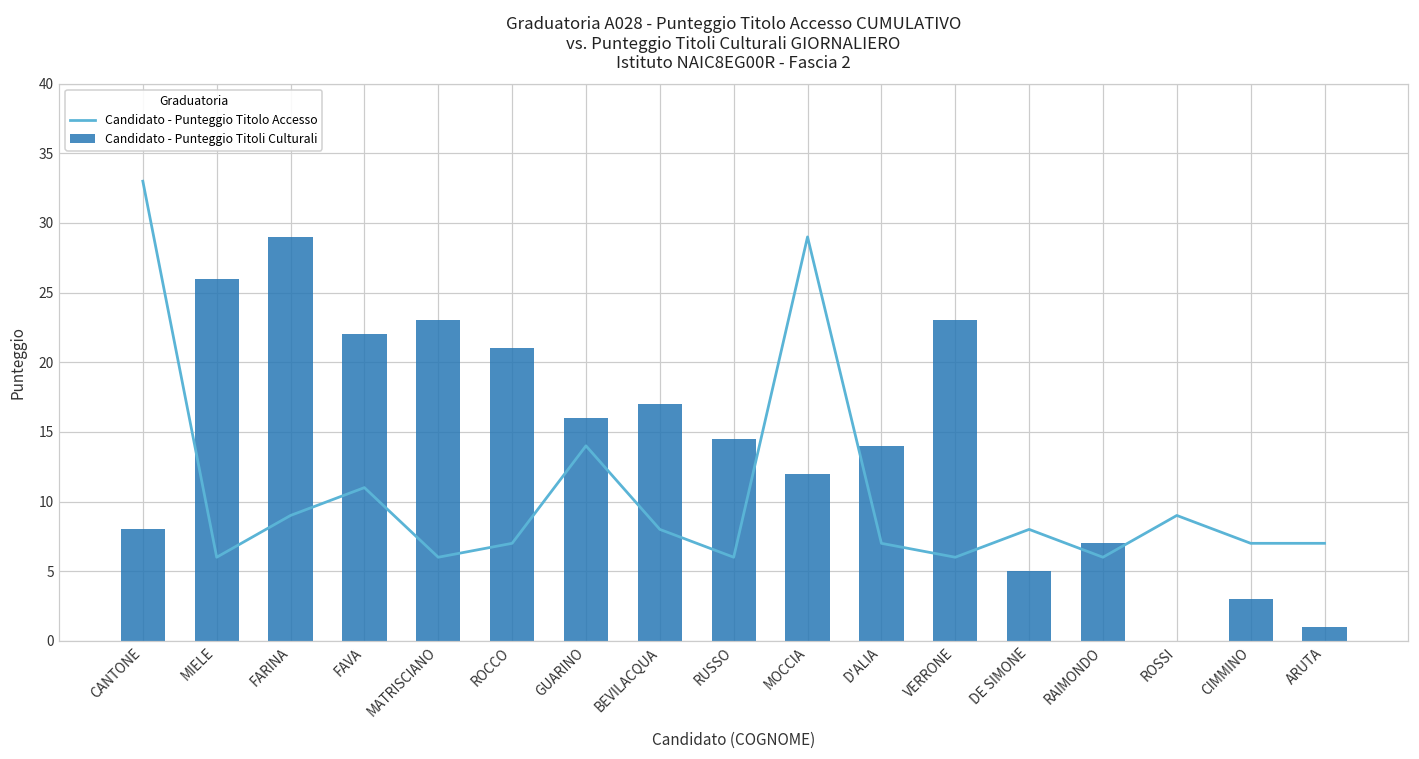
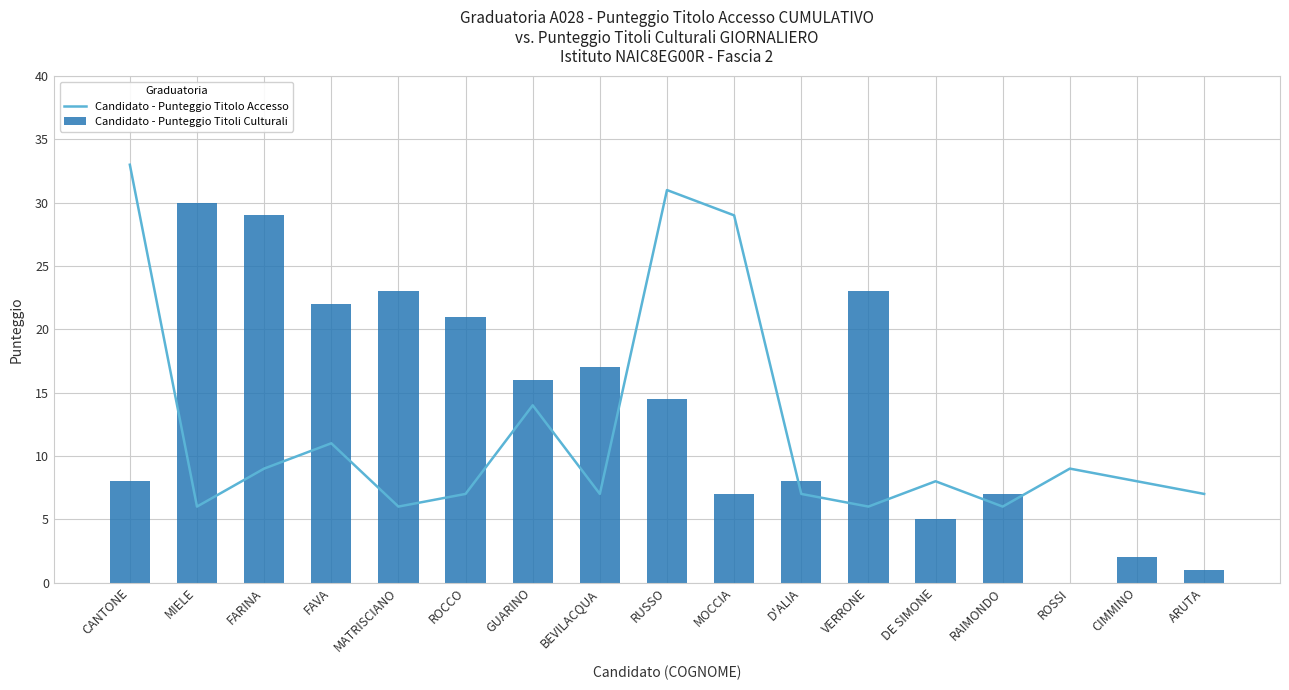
Candidato - Punteggio Titoli Culturali, MIELE: 26 -> 30
Candidato - Punteggio Titolo Accesso, BEVILACQUA: 8 -> 7
Candidato - Punteggio Titolo Accesso, RUSSO: 6 -> 31
Candidato - Punteggio Titoli Culturali, MOCCIA: 12 -> 7
Candidato - Punteggio Titoli Culturali, D'ALIA: 14 -> 8
Candidato - Punteggio Titoli Culturali, CIMMINO: 3 -> 2
Candidato - Punteggio Titolo Accesso, CIMMINO: 7 -> 8
